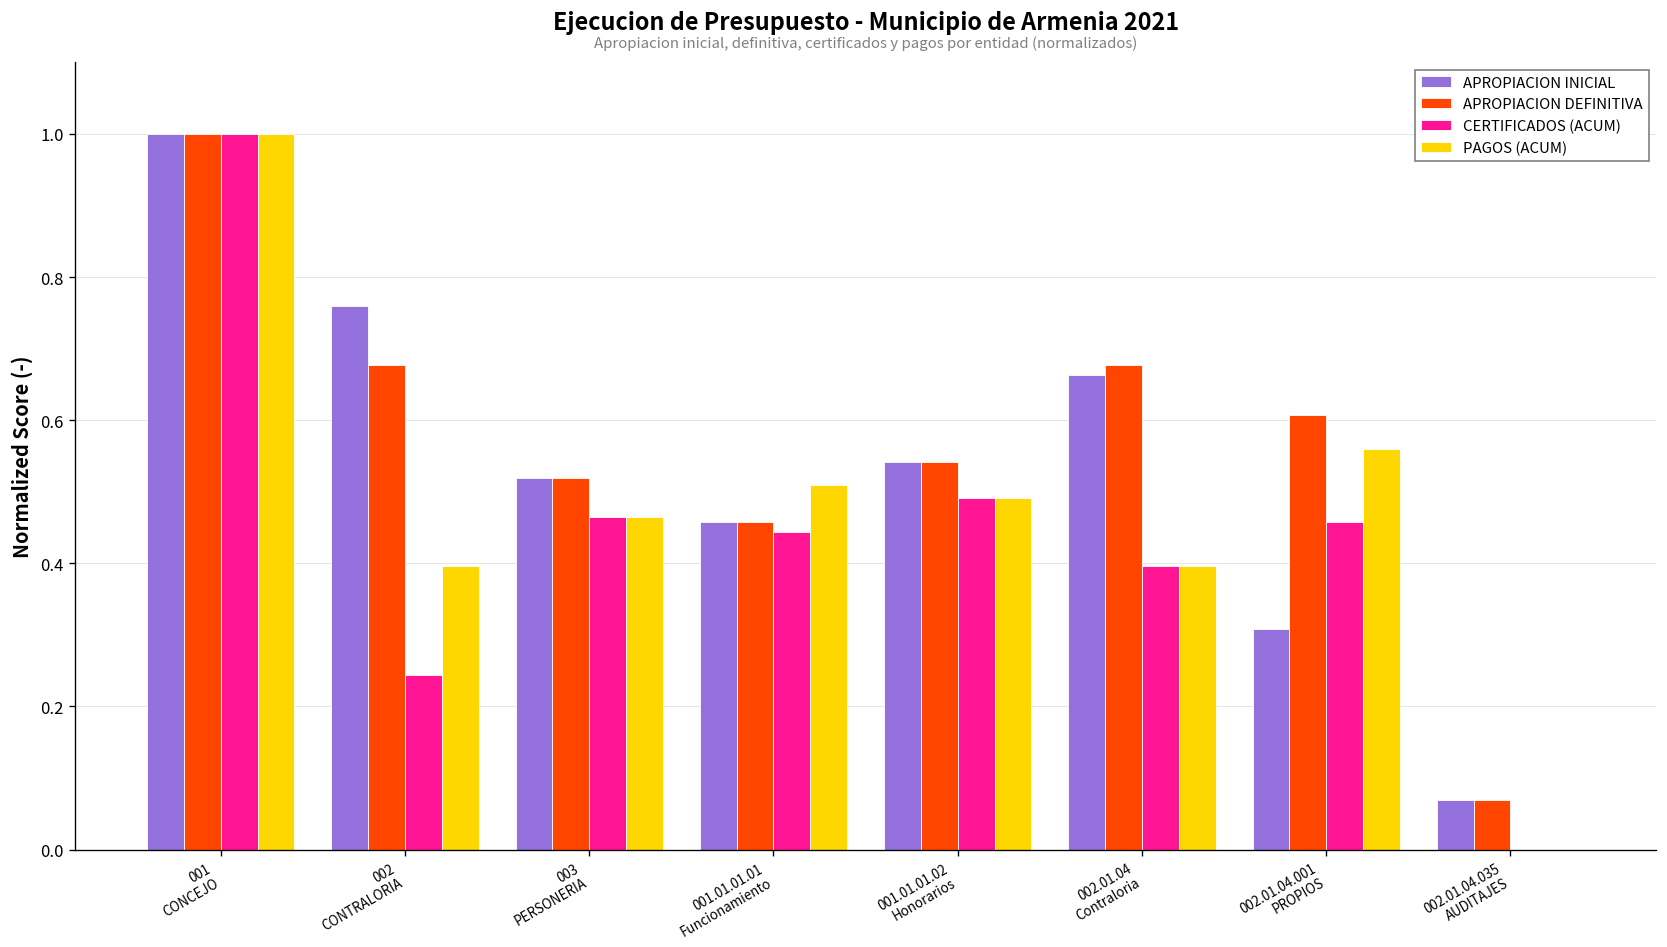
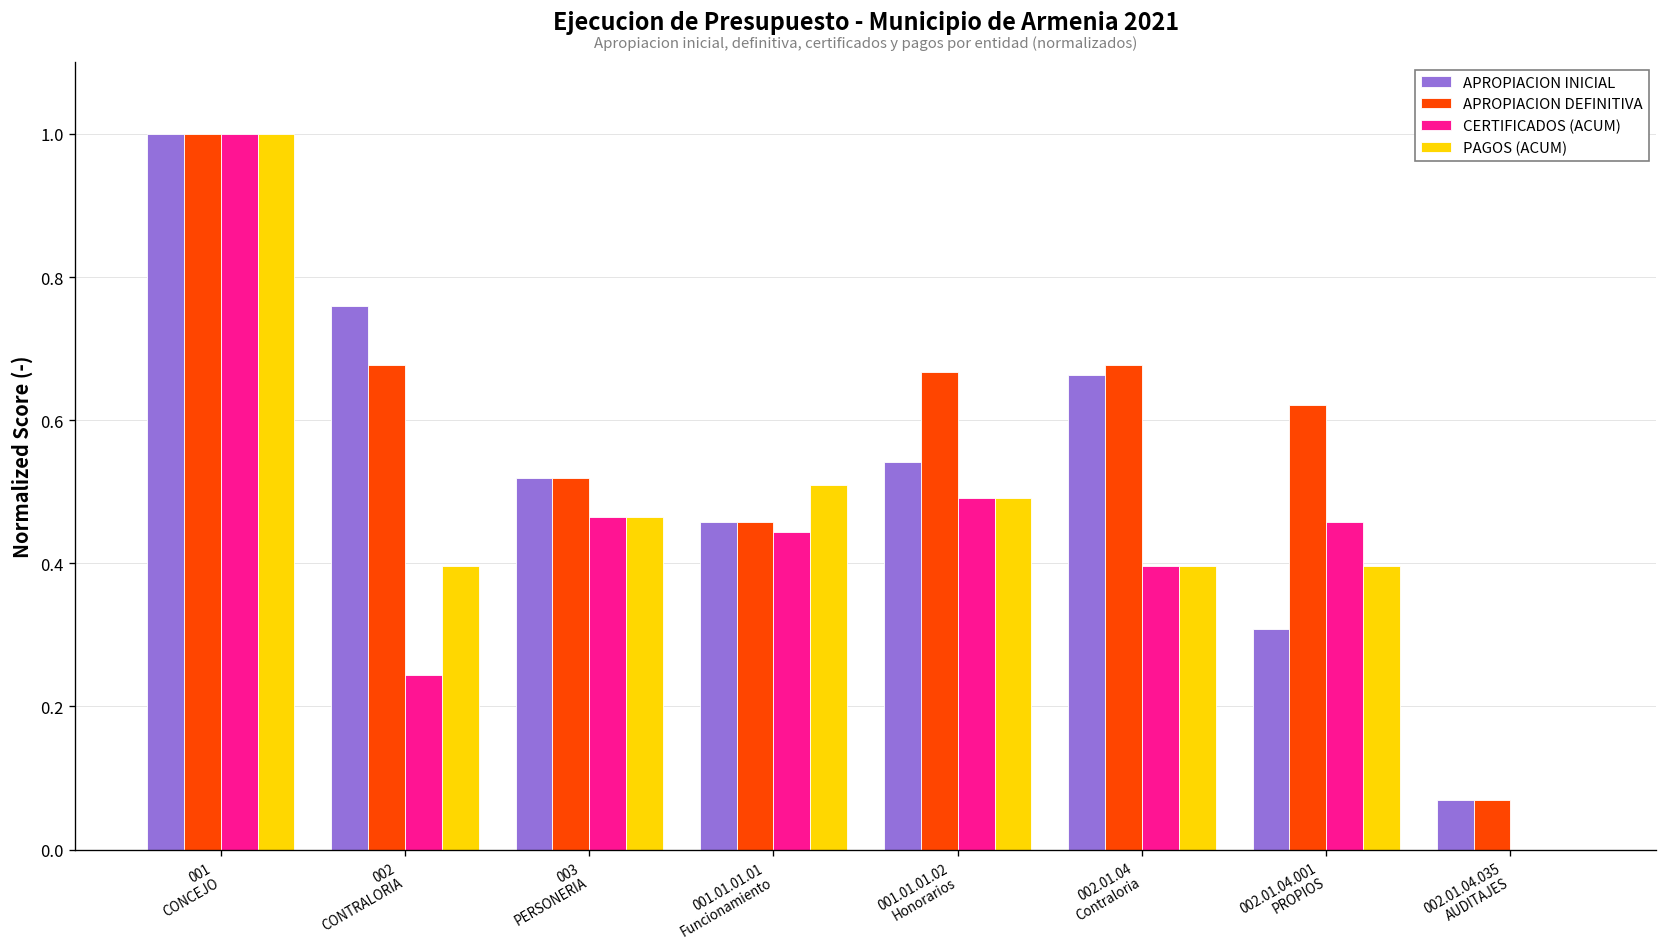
APROPIACION DEFINITIVA, 001.01.01.02 Honorarios: 0.54 -> 0.67
APROPIACION DEFINITIVA, 002.01.04.001 PROPIOS: 0.61 -> 0.62
PAGOS (ACUM), 002.01.04.001 PROPIOS: 0.56 -> 0.40
